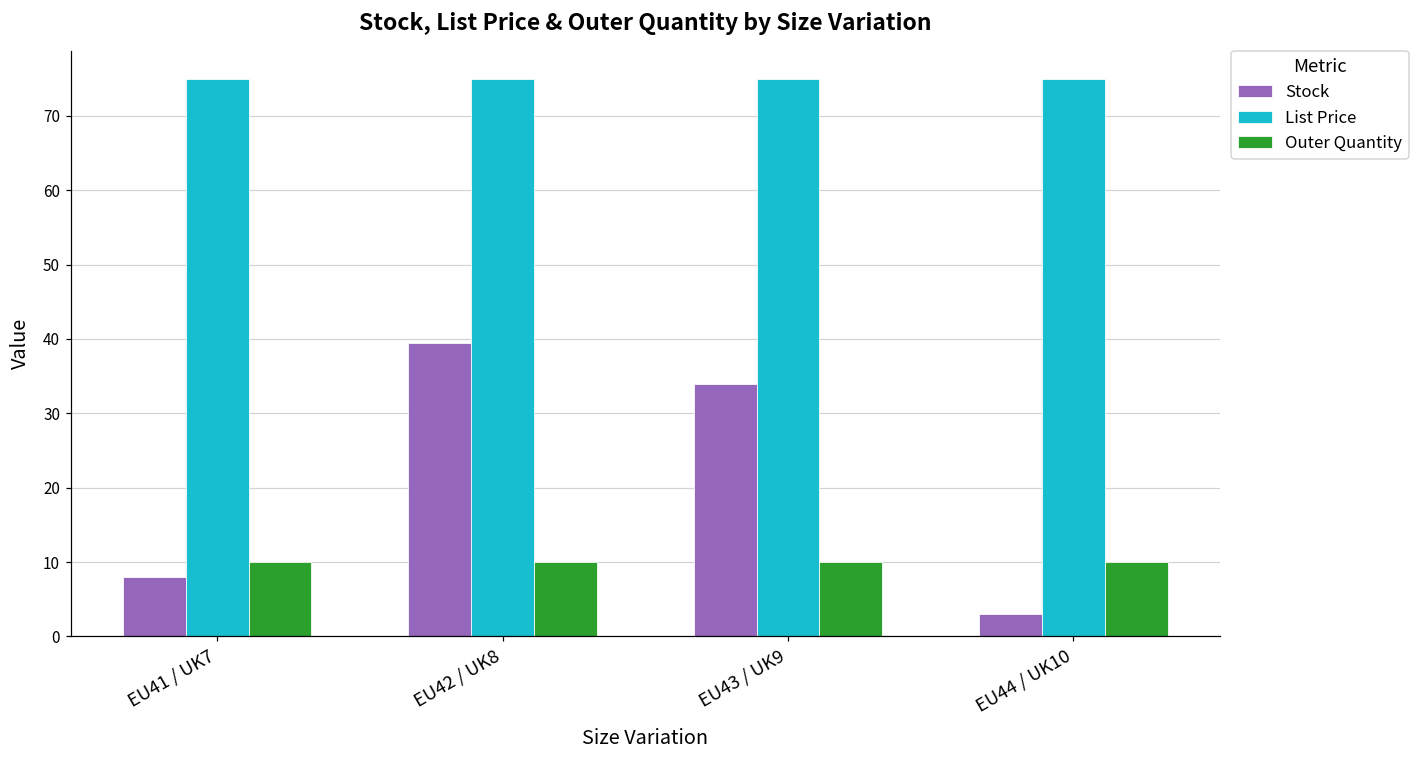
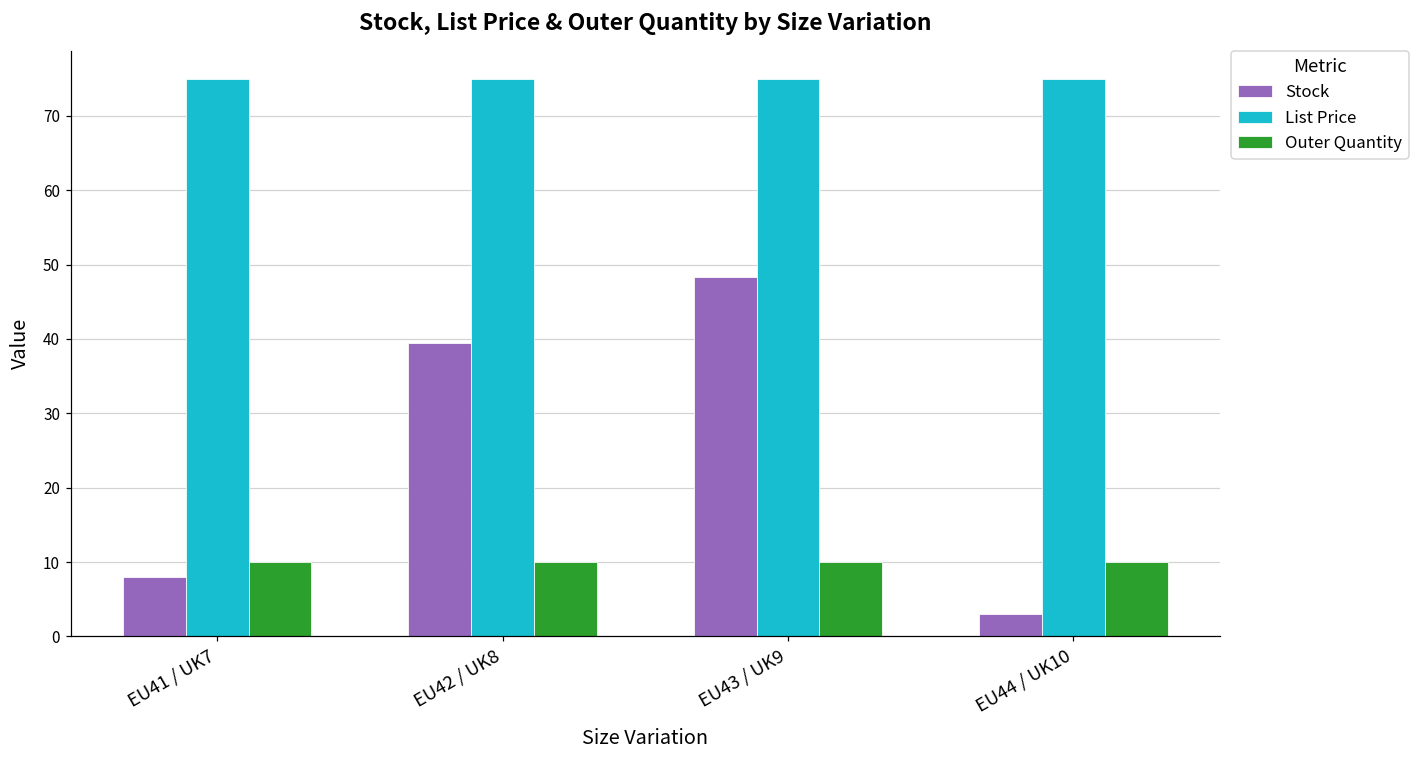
Stock, EU43 / UK9: 34 -> 48
